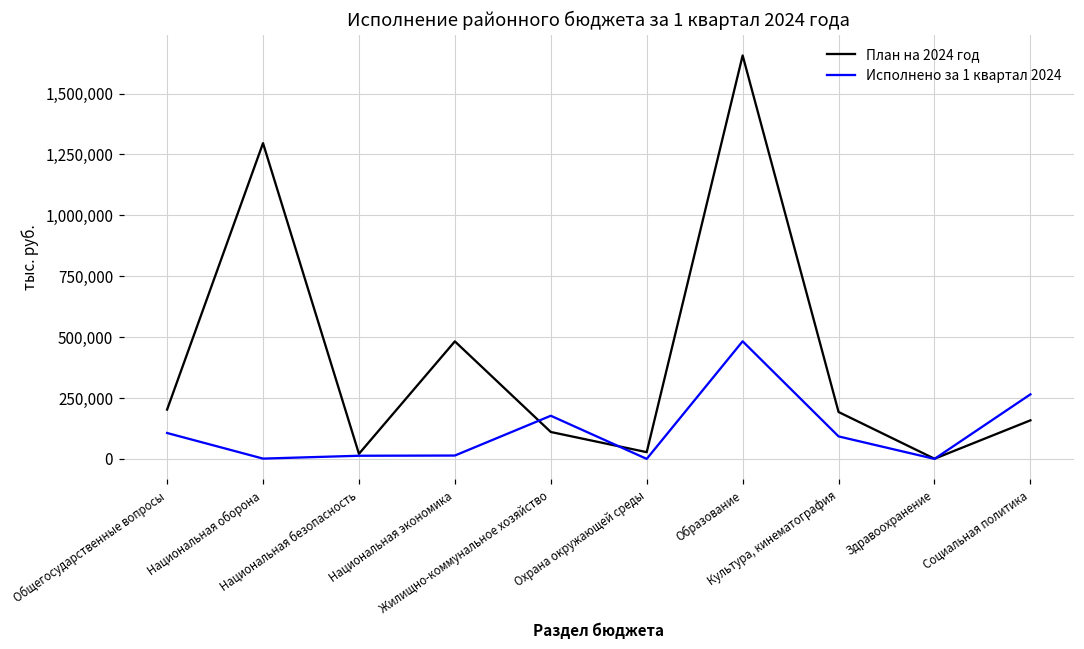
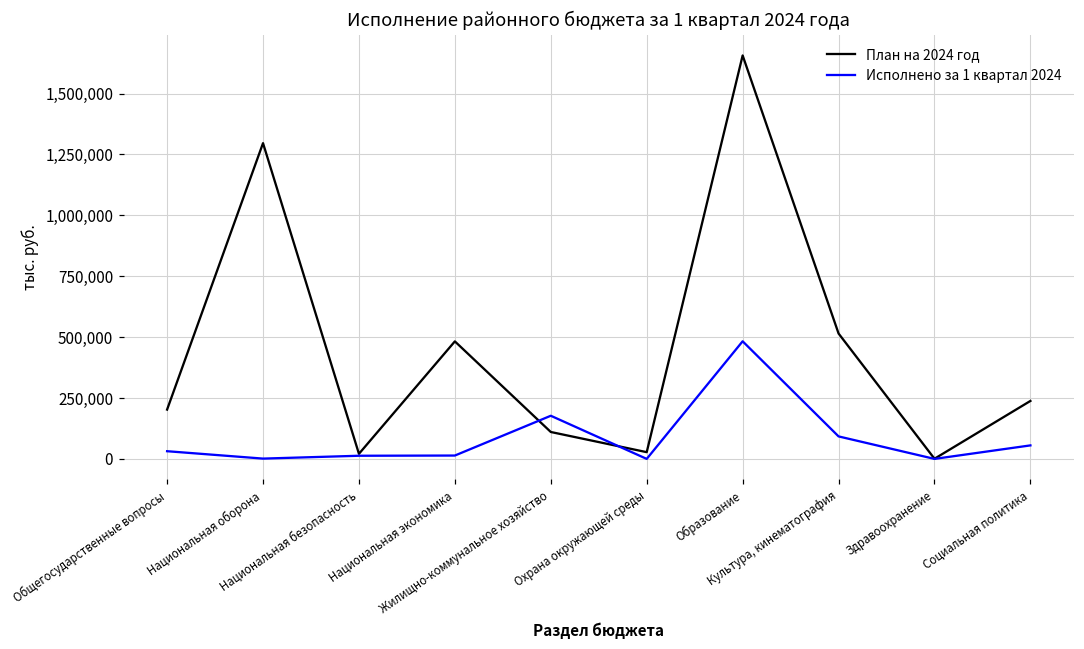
Исполнено за 1 квартал 2024, Общегосударственные вопросы: 110,000 -> 30,000
План на 2024 год, Культура, кинематография: 190,000 -> 510,000
План на 2024 год, Социальная политика: 160,000 -> 240,000
Исполнено за 1 квартал 2024, Социальная политика: 270,000 -> 60,000
